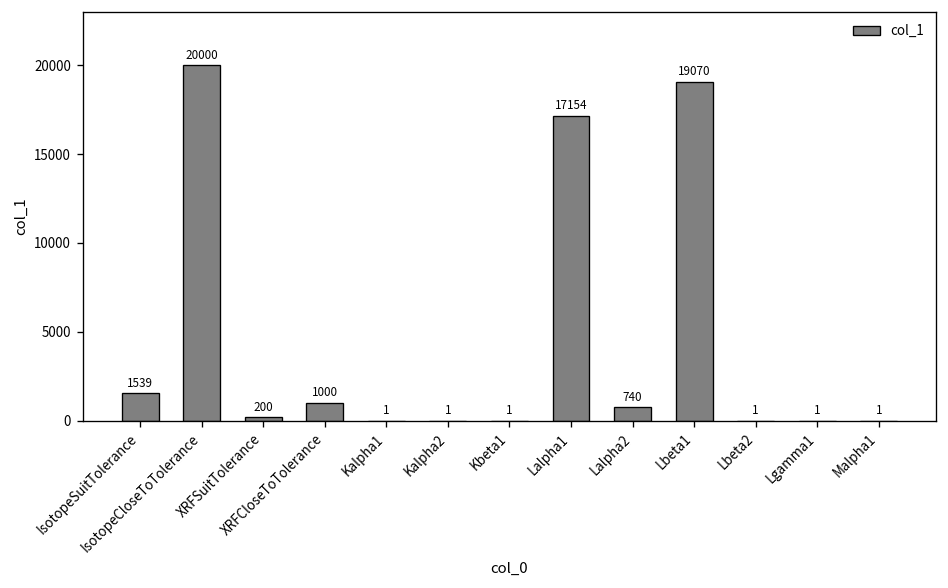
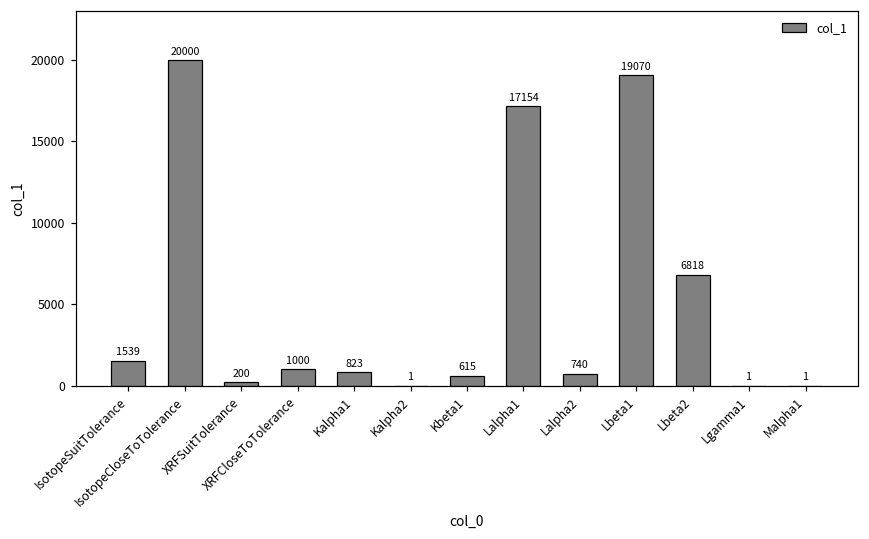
Kalpha1: 1 -> 823
Kbeta1: 1 -> 615
Lbeta2: 1 -> 6818
